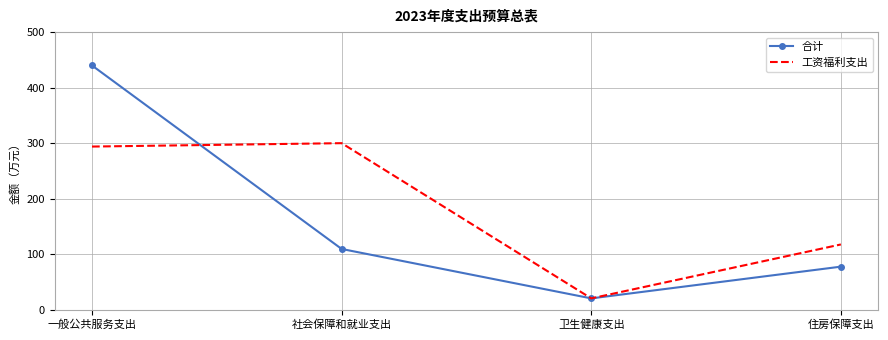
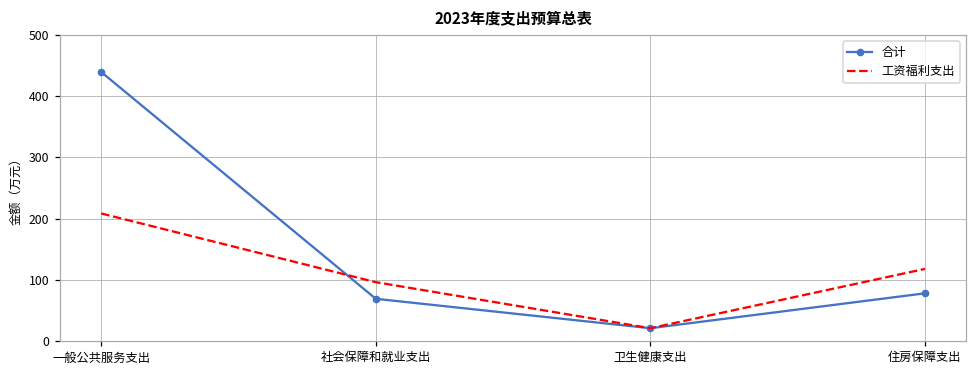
工资福利支出, 一般公共服务支出: 290 -> 210
合计, 社会保障和就业支出: 110 -> 70
工资福利支出, 社会保障和就业支出: 300 -> 100
